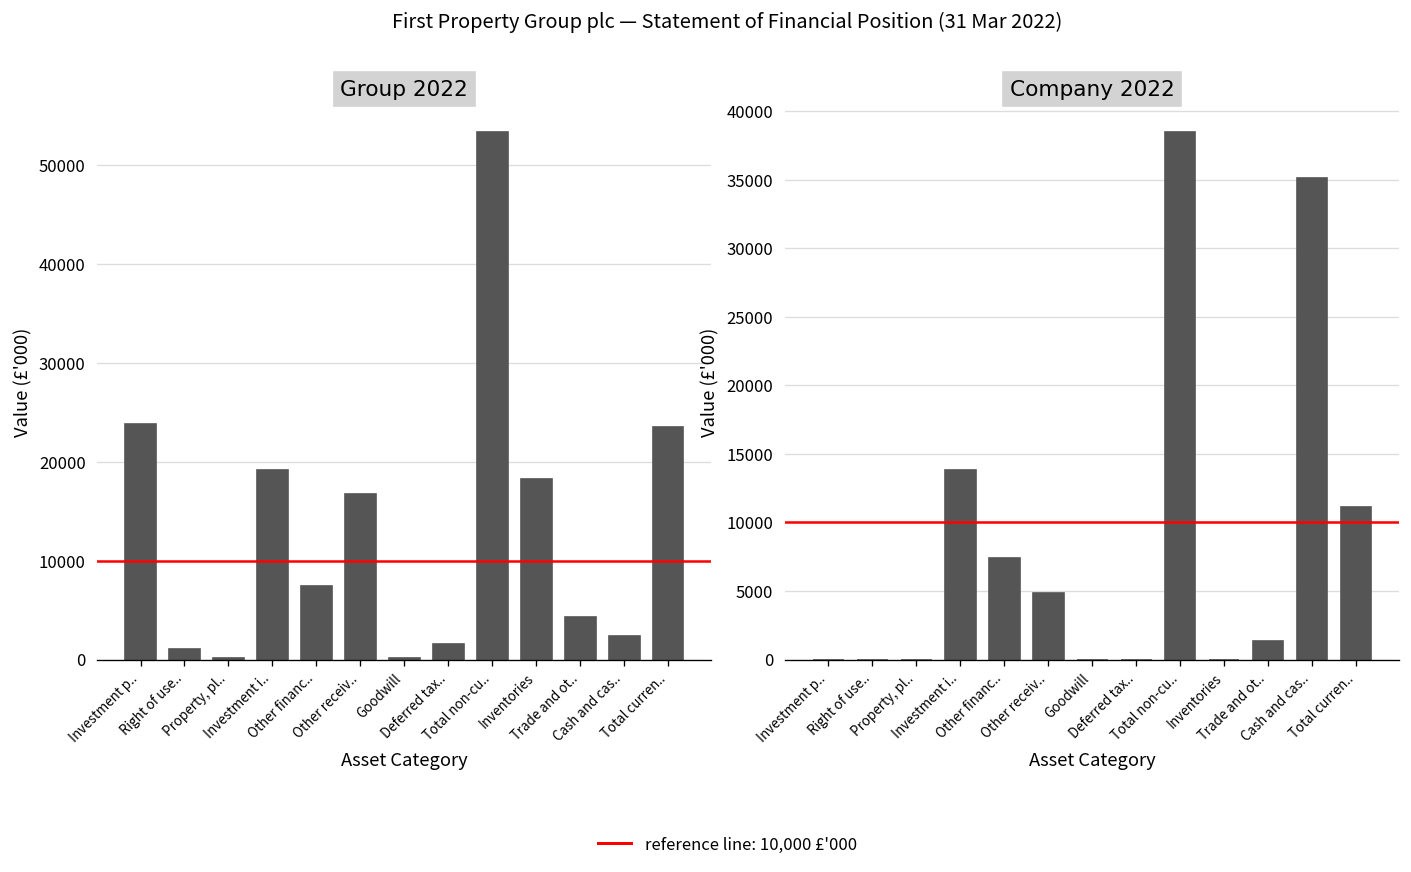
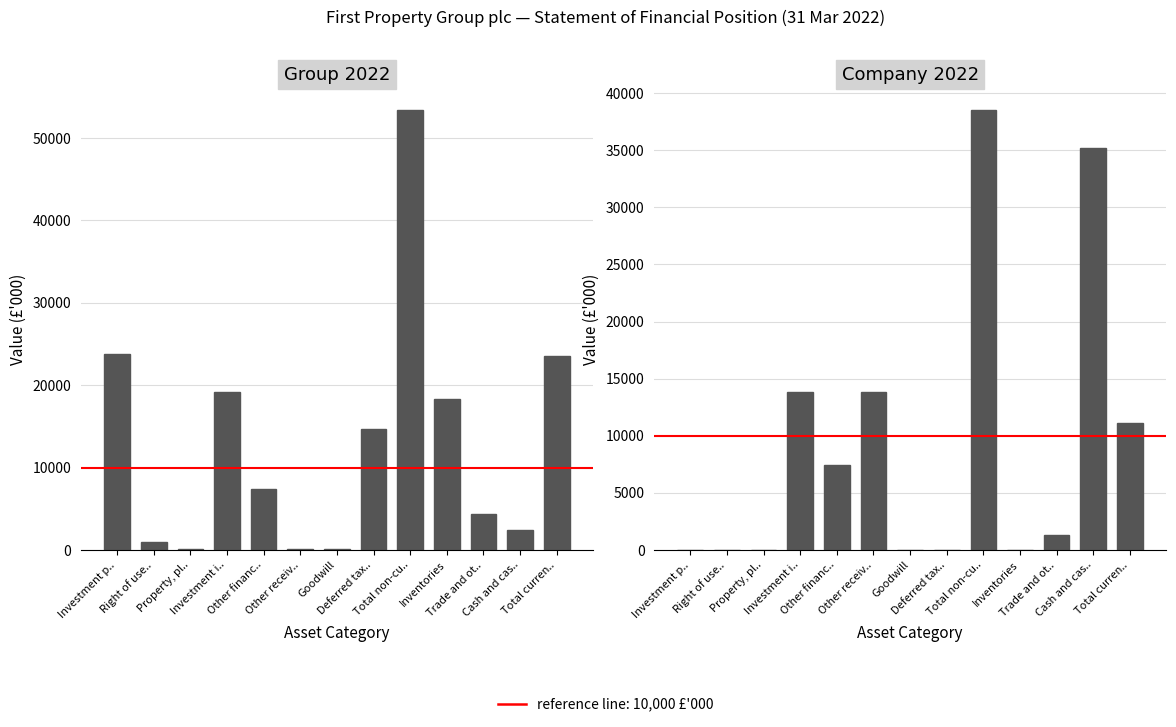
Group 2022, Other receiv..: 17000 -> 0
Group 2022, Deferred tax..: 2000 -> 15000
Company 2022, Other receiv..: 4800 -> 13800
